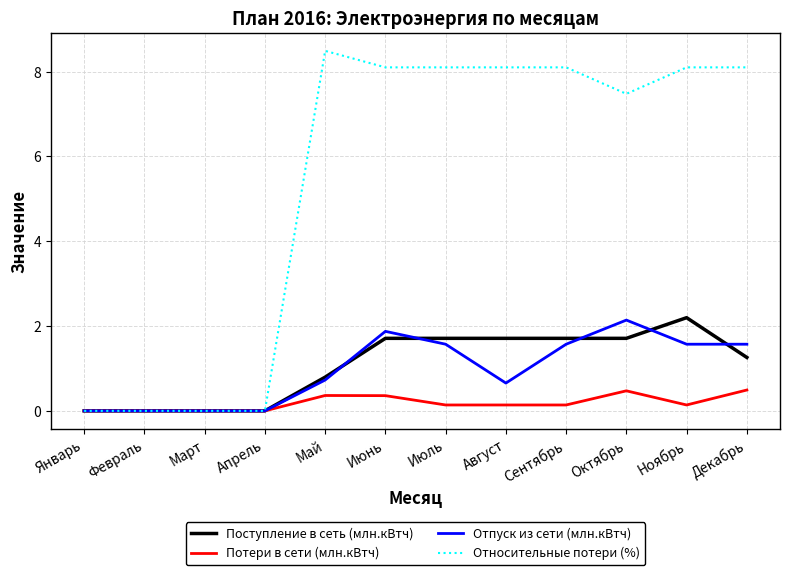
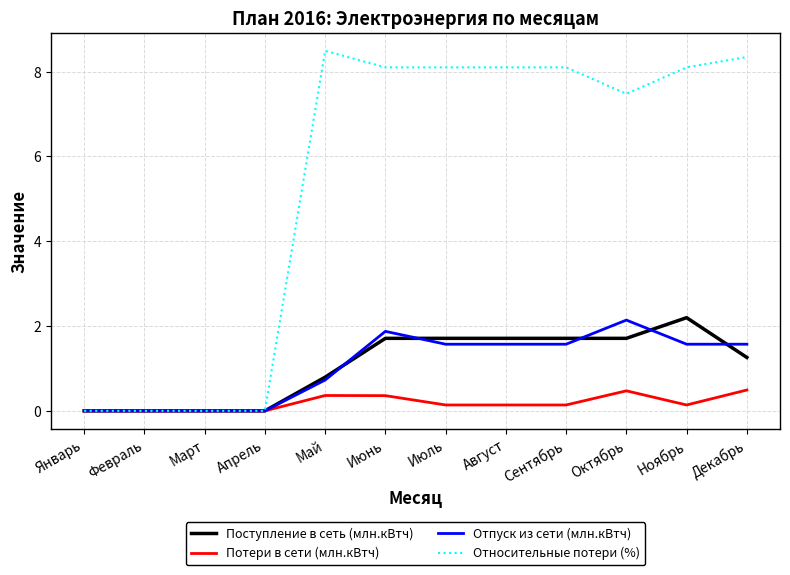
Отпуск из сети (млн.кВтч), Август: 0.7 -> 1.6
Относительные потери (%), Декабрь: 8.1 -> 8.3
